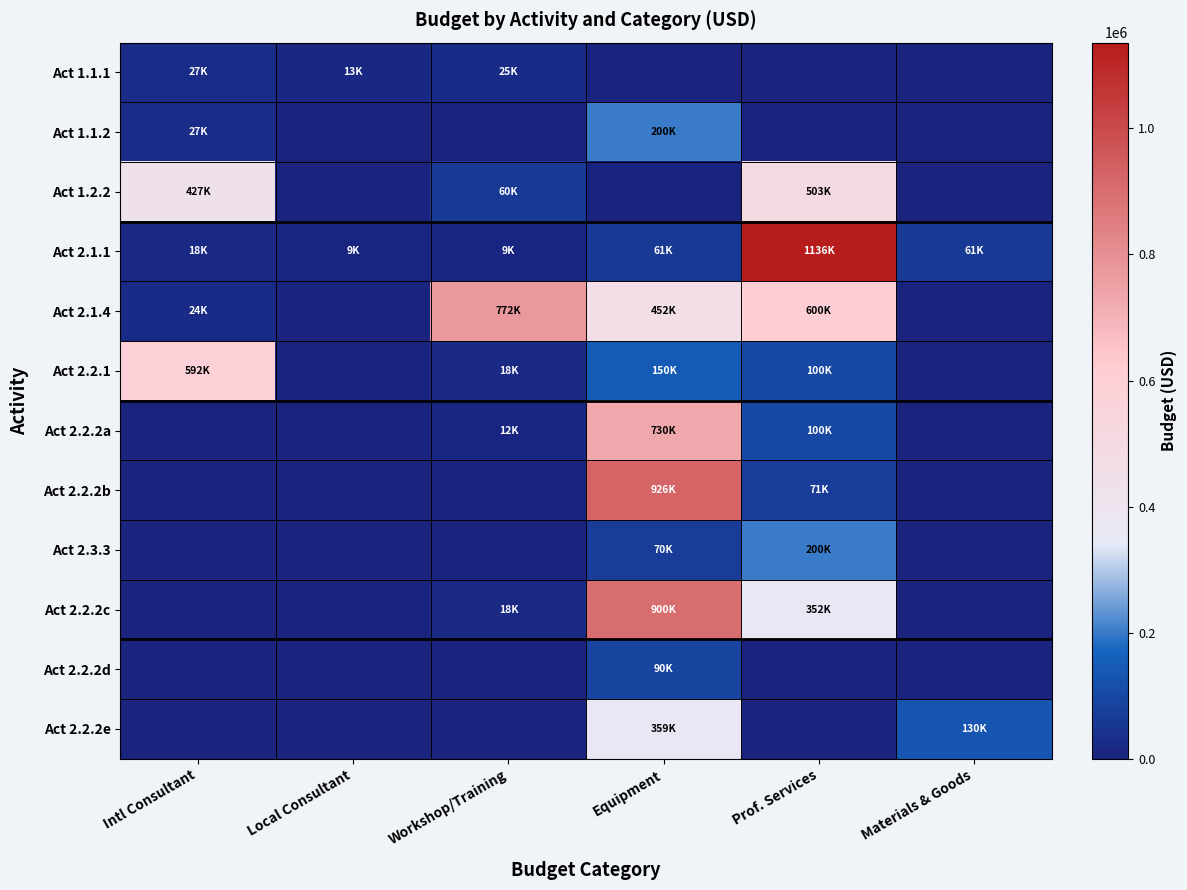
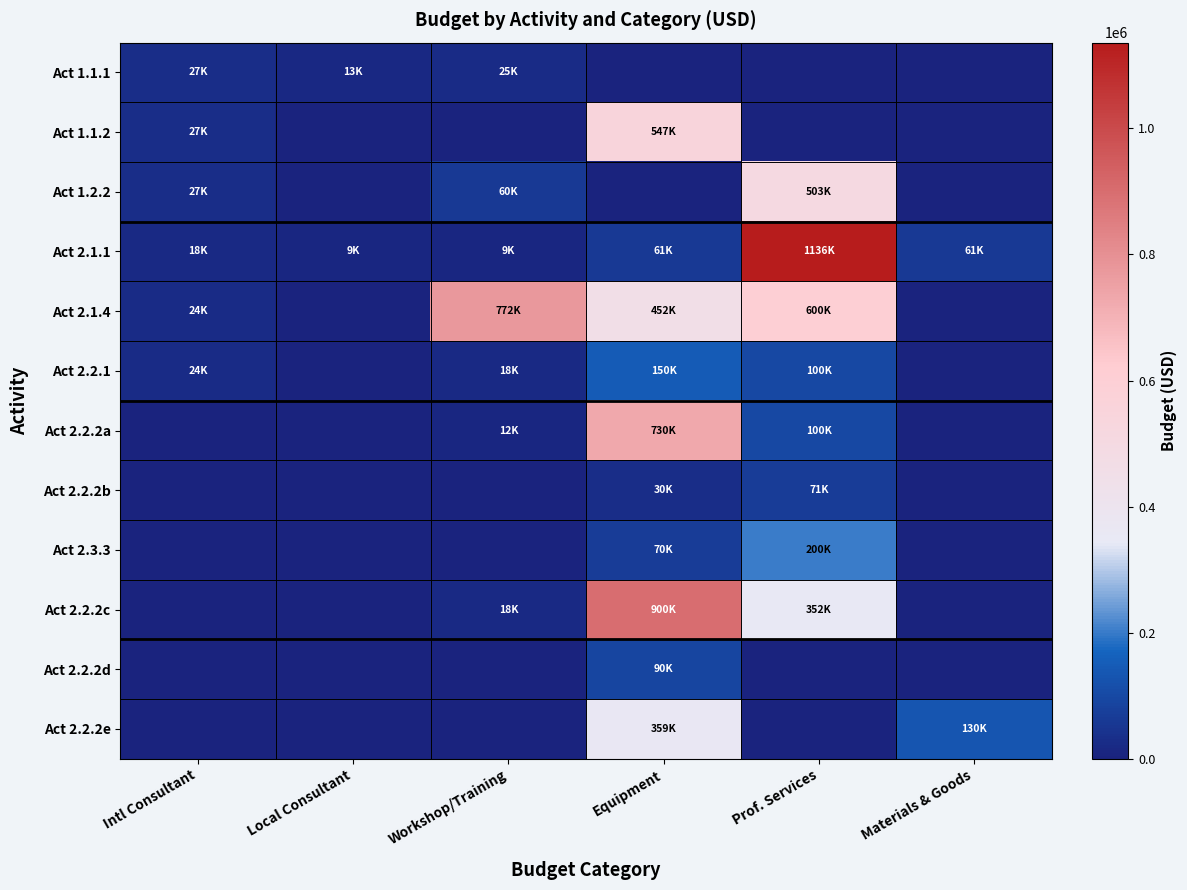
Act 1.1.2, Equipment: 200K -> 547K
Act 1.2.2, Intl Consultant: 427K -> 27K
Act 2.2.1, Intl Consultant: 592K -> 24K
Act 2.2.2b, Equipment: 926K -> 30K
